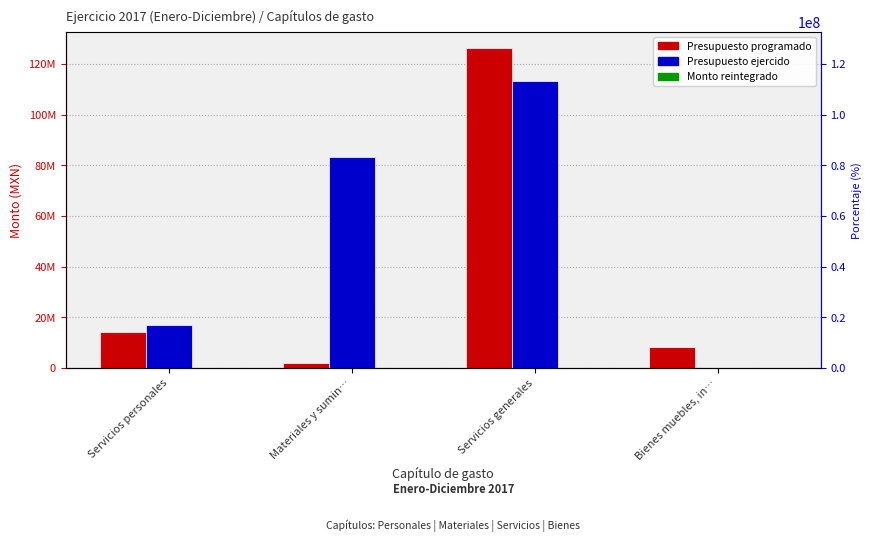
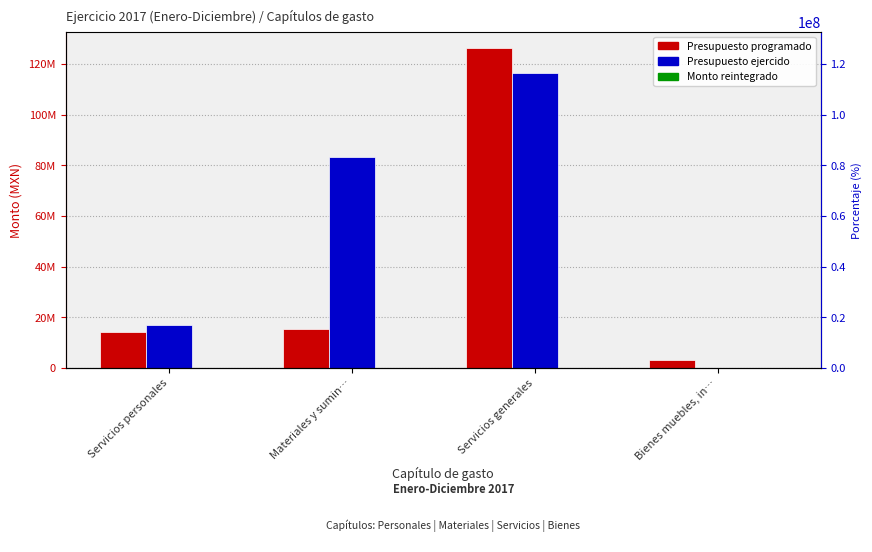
Presupuesto programado, Materiales y sumin…: 2000000 -> 16000000
Presupuesto ejercido, Servicios generales: 113000000 -> 116000000
Presupuesto programado, Bienes muebles, in…: 8000000 -> 3000000
